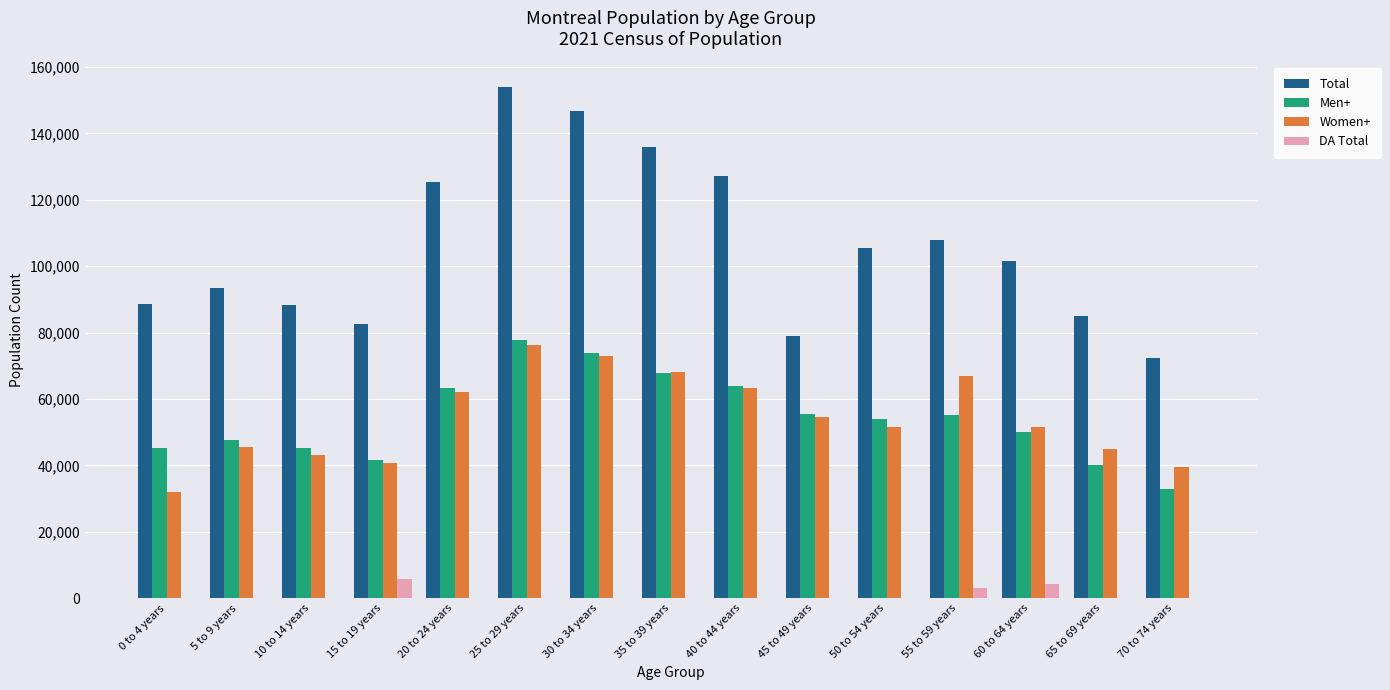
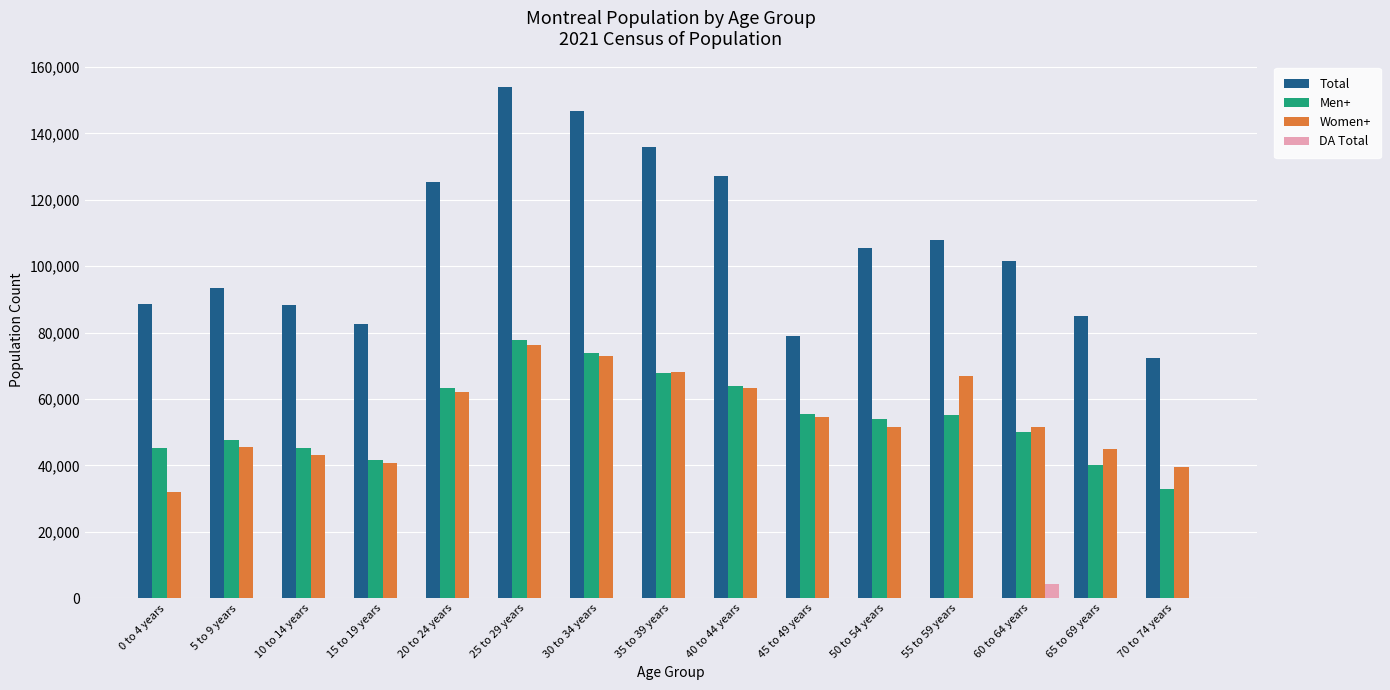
DA Total, 15 to 19 years: 6,000 -> 0
DA Total, 55 to 59 years: 3,000 -> 0
